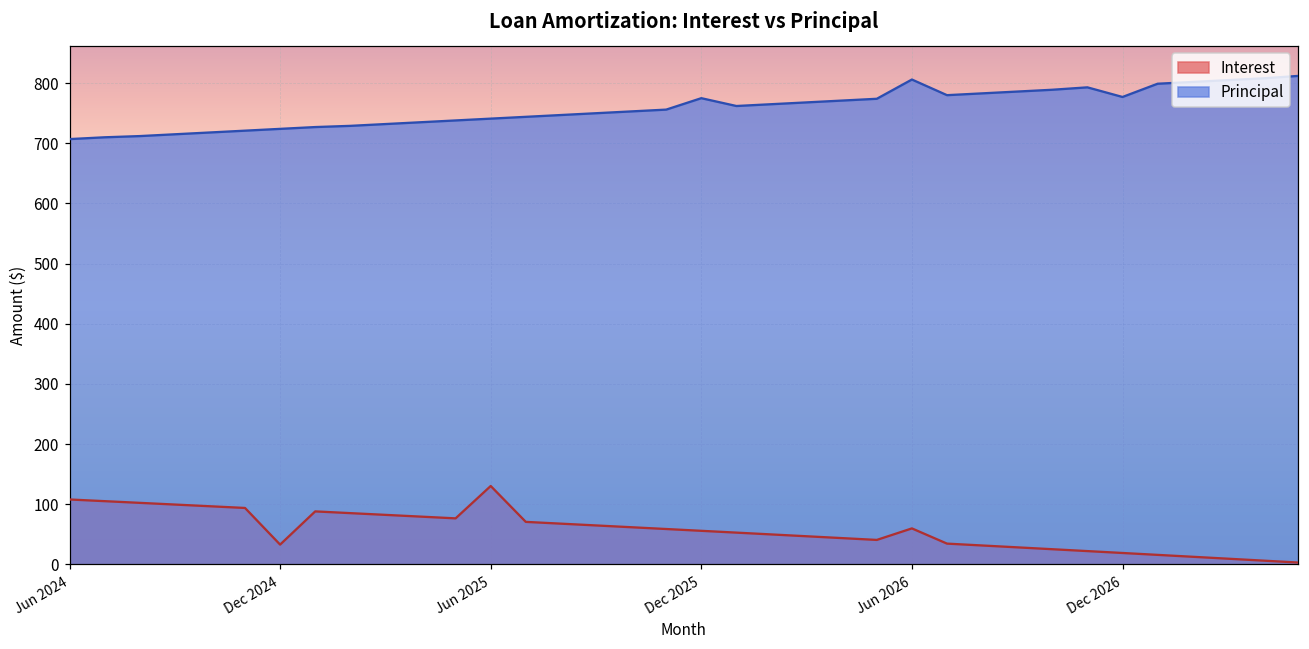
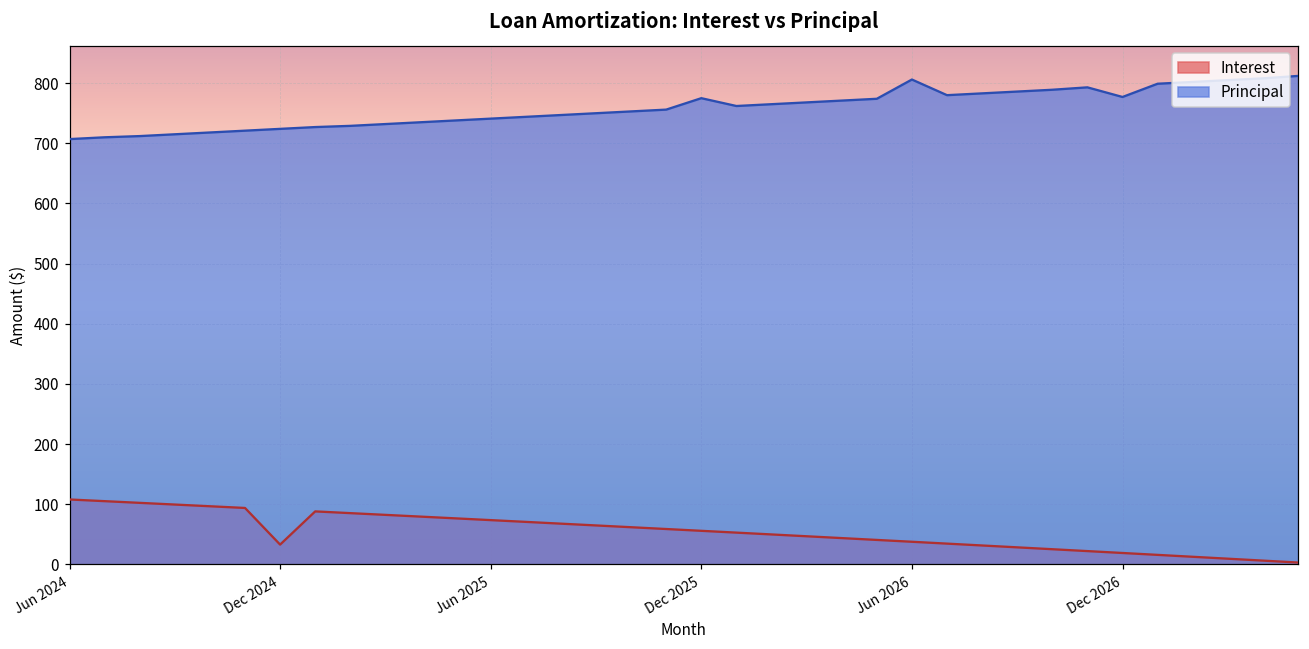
Interest, Jun 2025: 130 -> 70
Interest, Jun 2026: 60 -> 40
